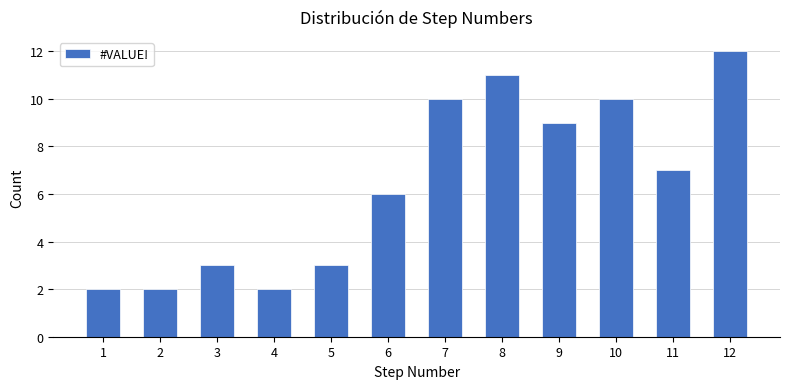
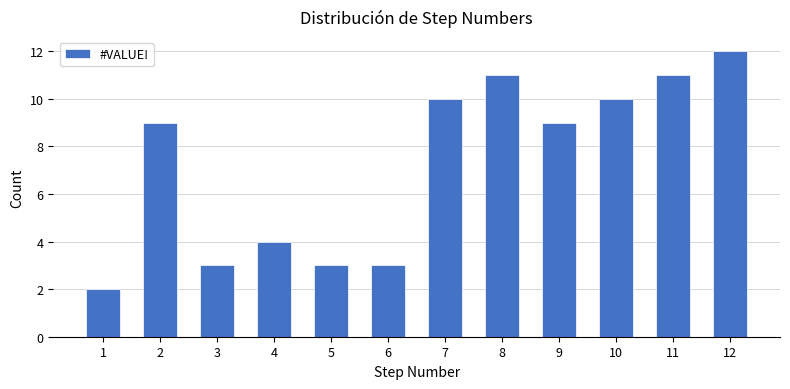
2: 2 -> 9
4: 2 -> 4
6: 6 -> 3
11: 7 -> 11
